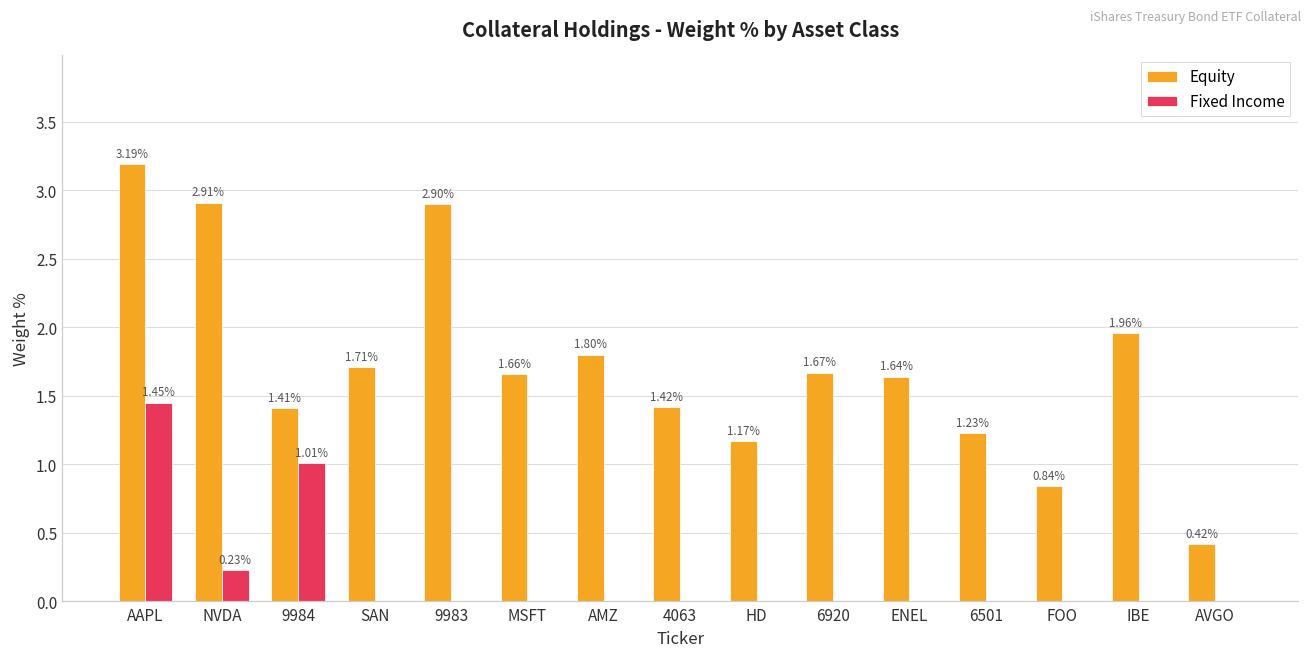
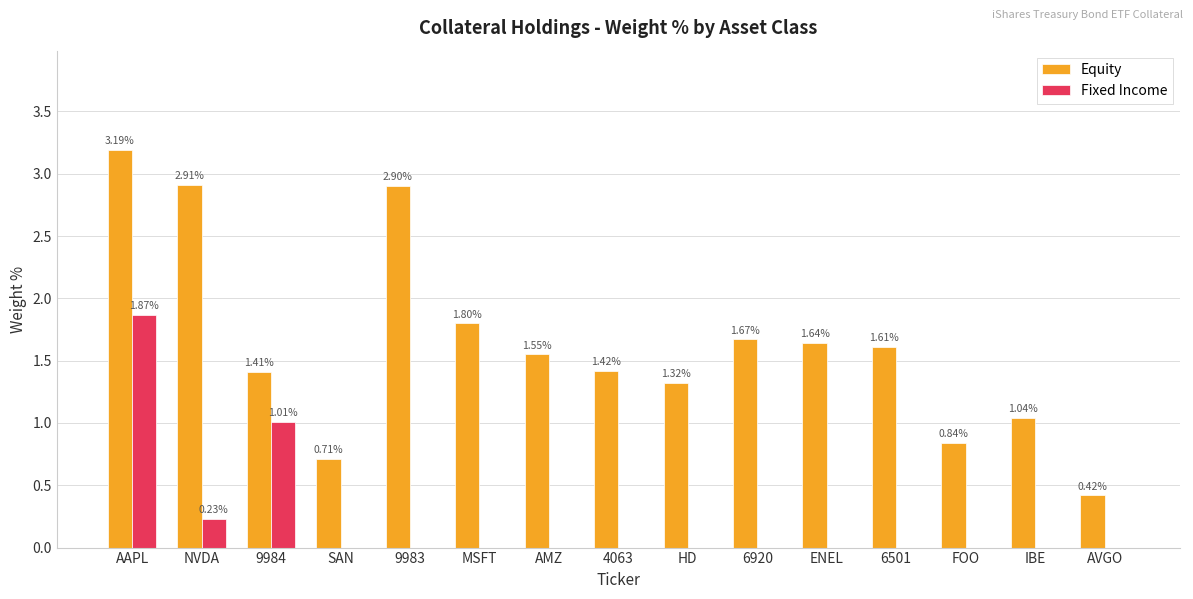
Fixed Income, AAPL: 1.45% -> 1.87%
Equity, SAN: 1.71% -> 0.71%
Equity, MSFT: 1.66% -> 1.80%
Equity, AMZ: 1.80% -> 1.55%
Equity, HD: 1.17% -> 1.32%
Equity, 6501: 1.23% -> 1.61%
Equity, IBE: 1.96% -> 1.04%
